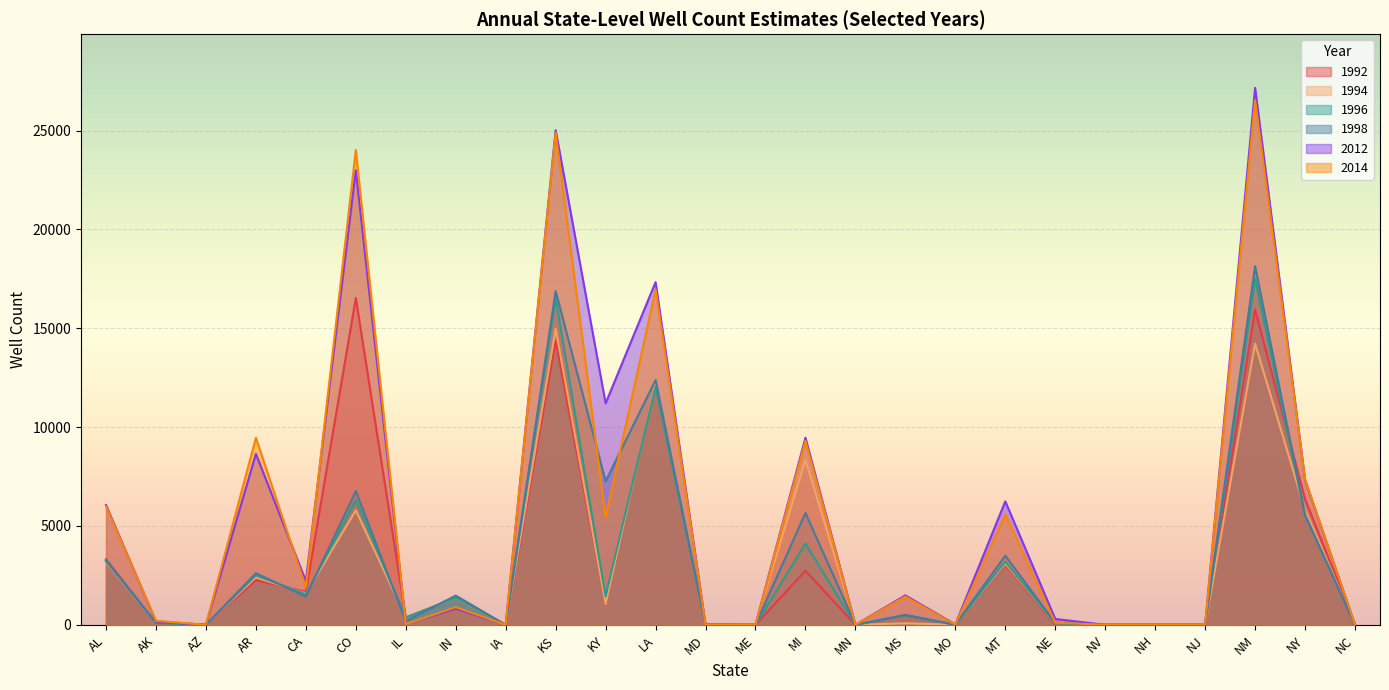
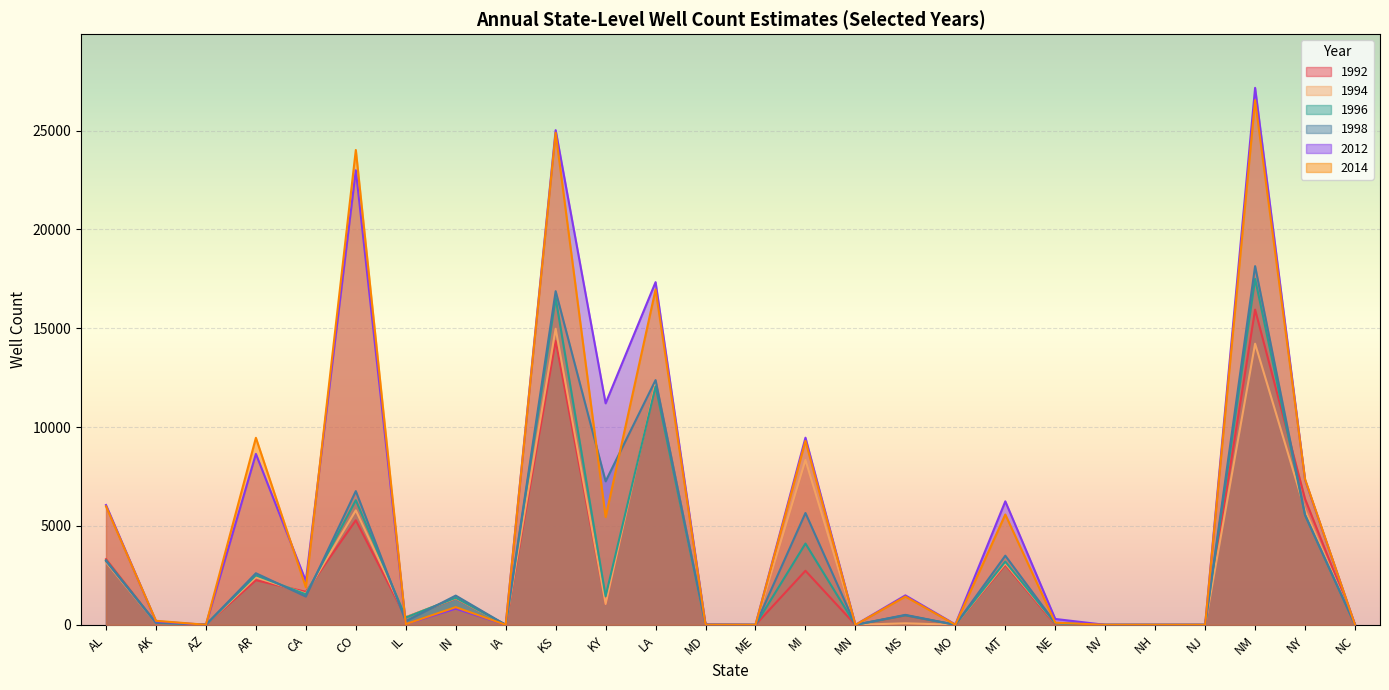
1992, CO: 16500 -> 5300
